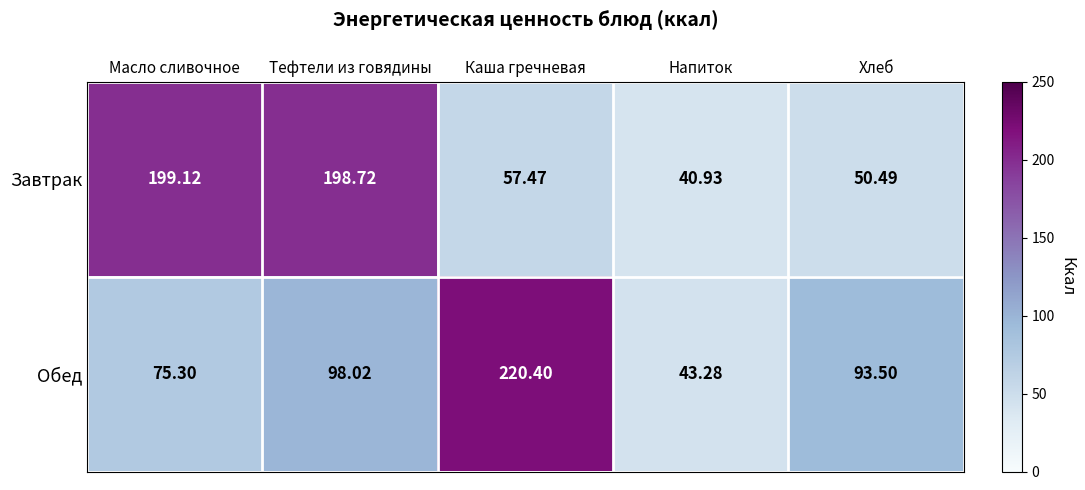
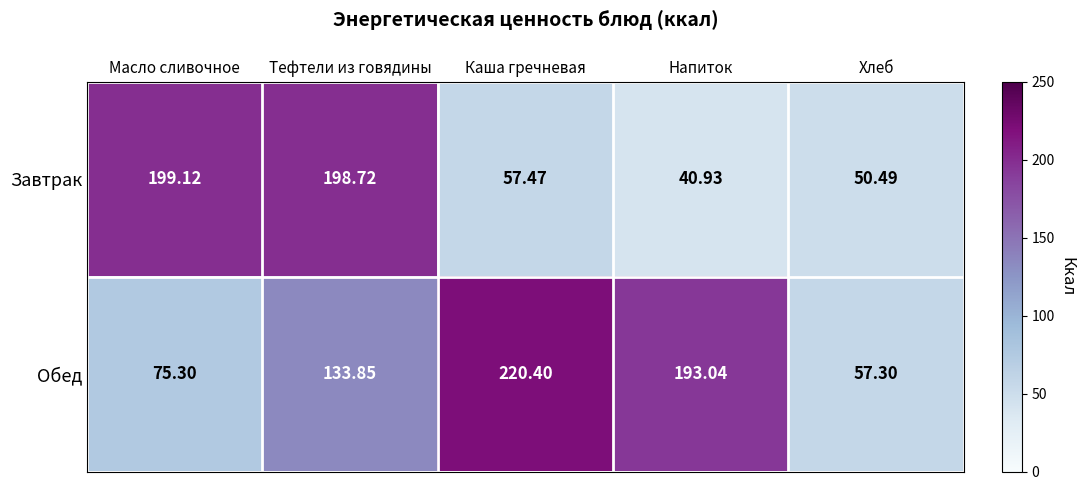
Обед, Тефтели из говядины: 98.02 -> 133.85
Обед, Напиток: 43.28 -> 193.04
Обед, Хлеб: 93.50 -> 57.30
